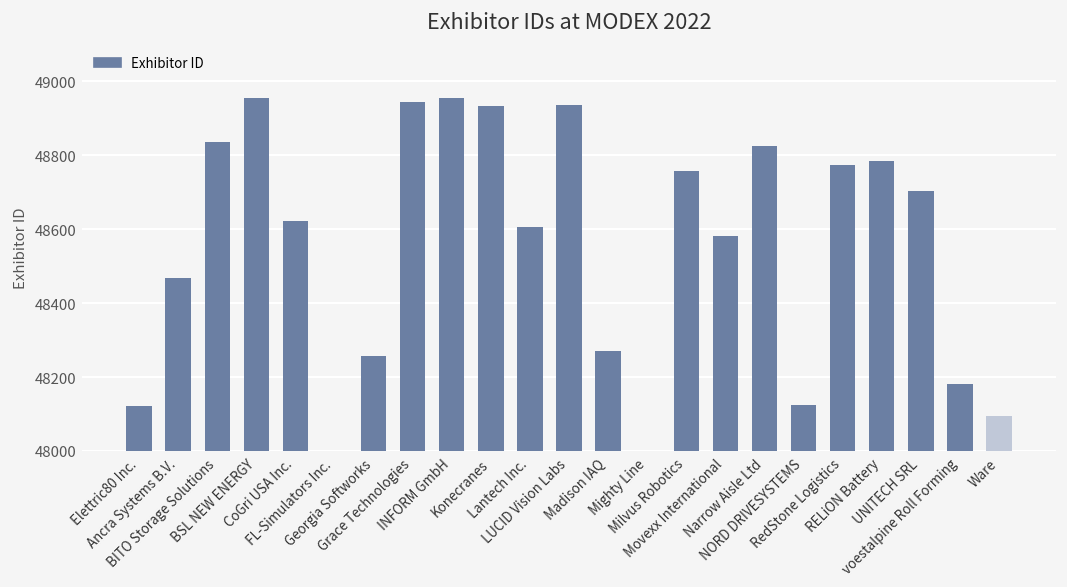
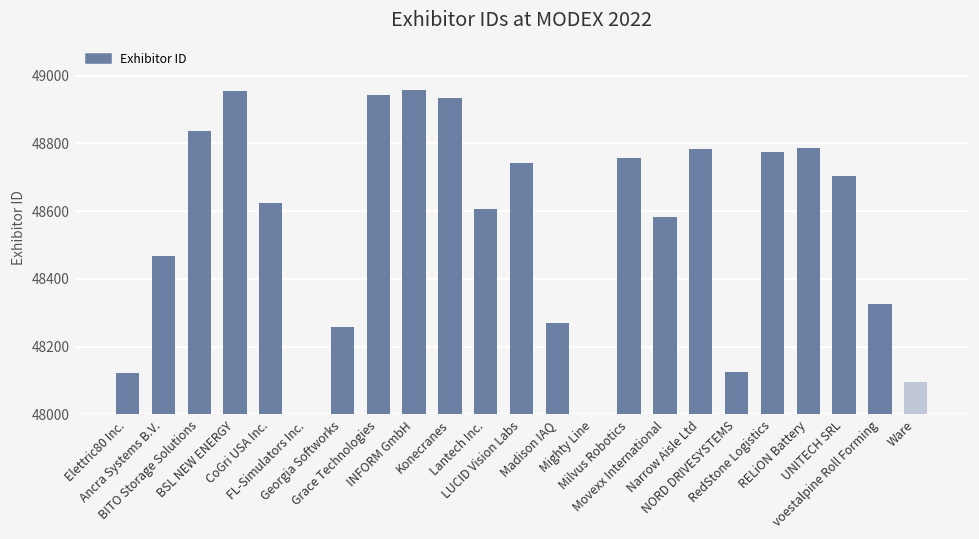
LUCID Vision Labs: 48940 -> 48740
Narrow Aisle Ltd: 48830 -> 48780
voestalpine Roll Forming: 48180 -> 48330
